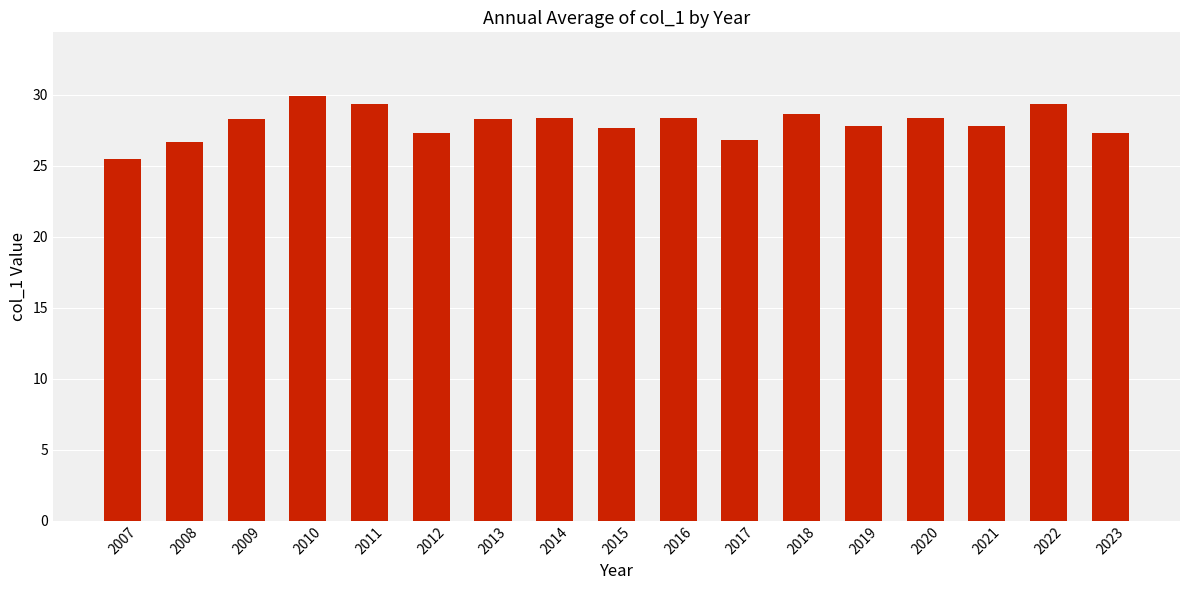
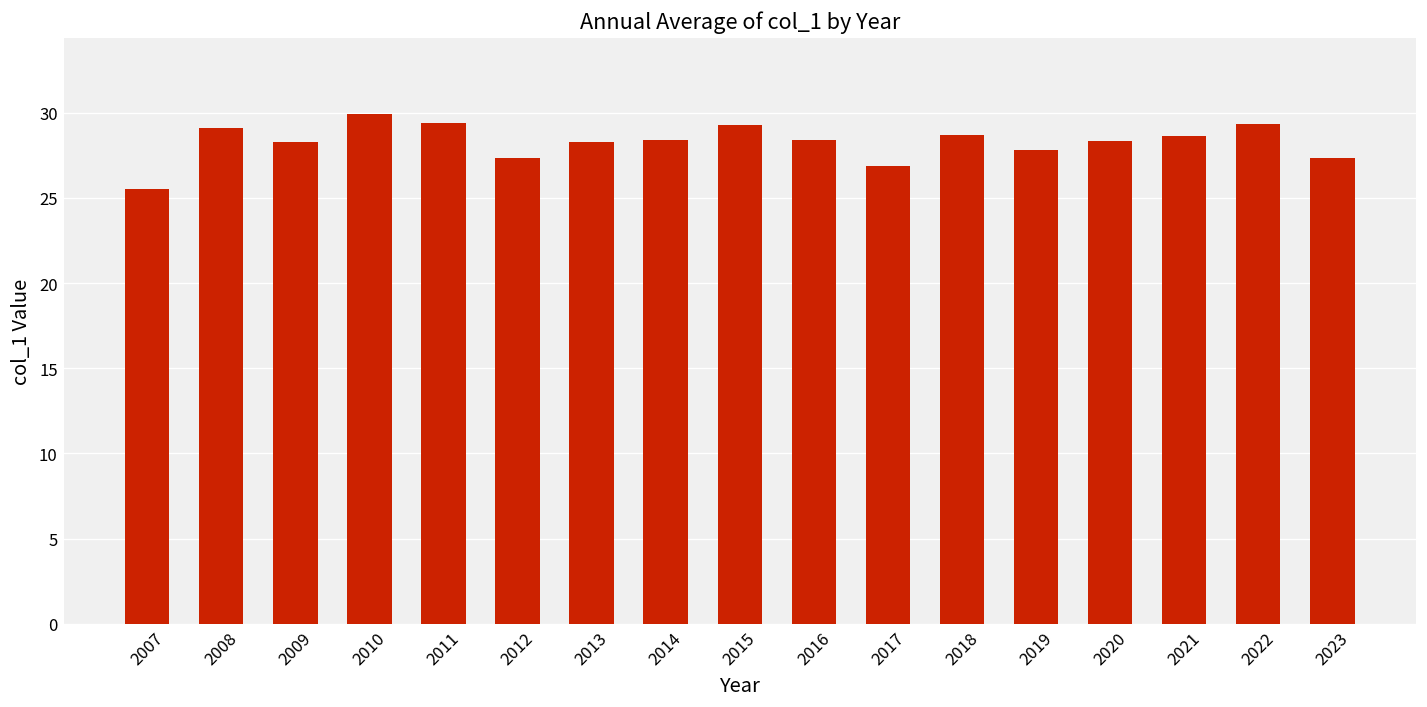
2008: 26.6 -> 29.1
2015: 27.6 -> 29.3
2021: 27.8 -> 28.7
